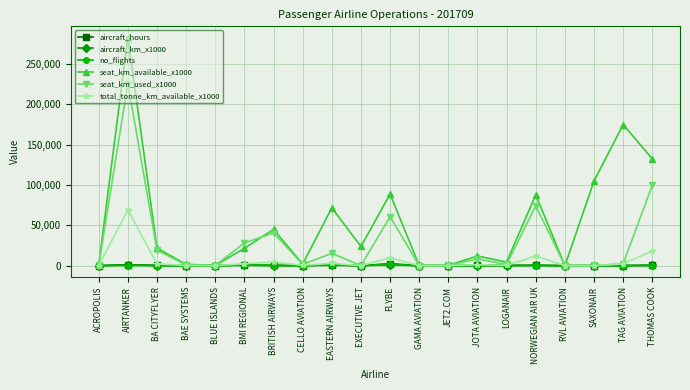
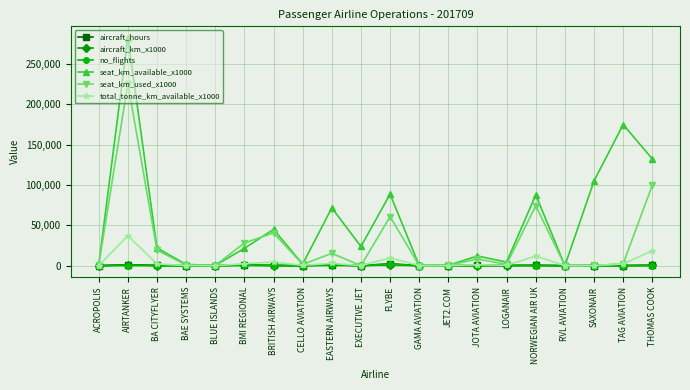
total_tonne_km_available_x1000, AIRTANKER: 70,000 -> 40,000
